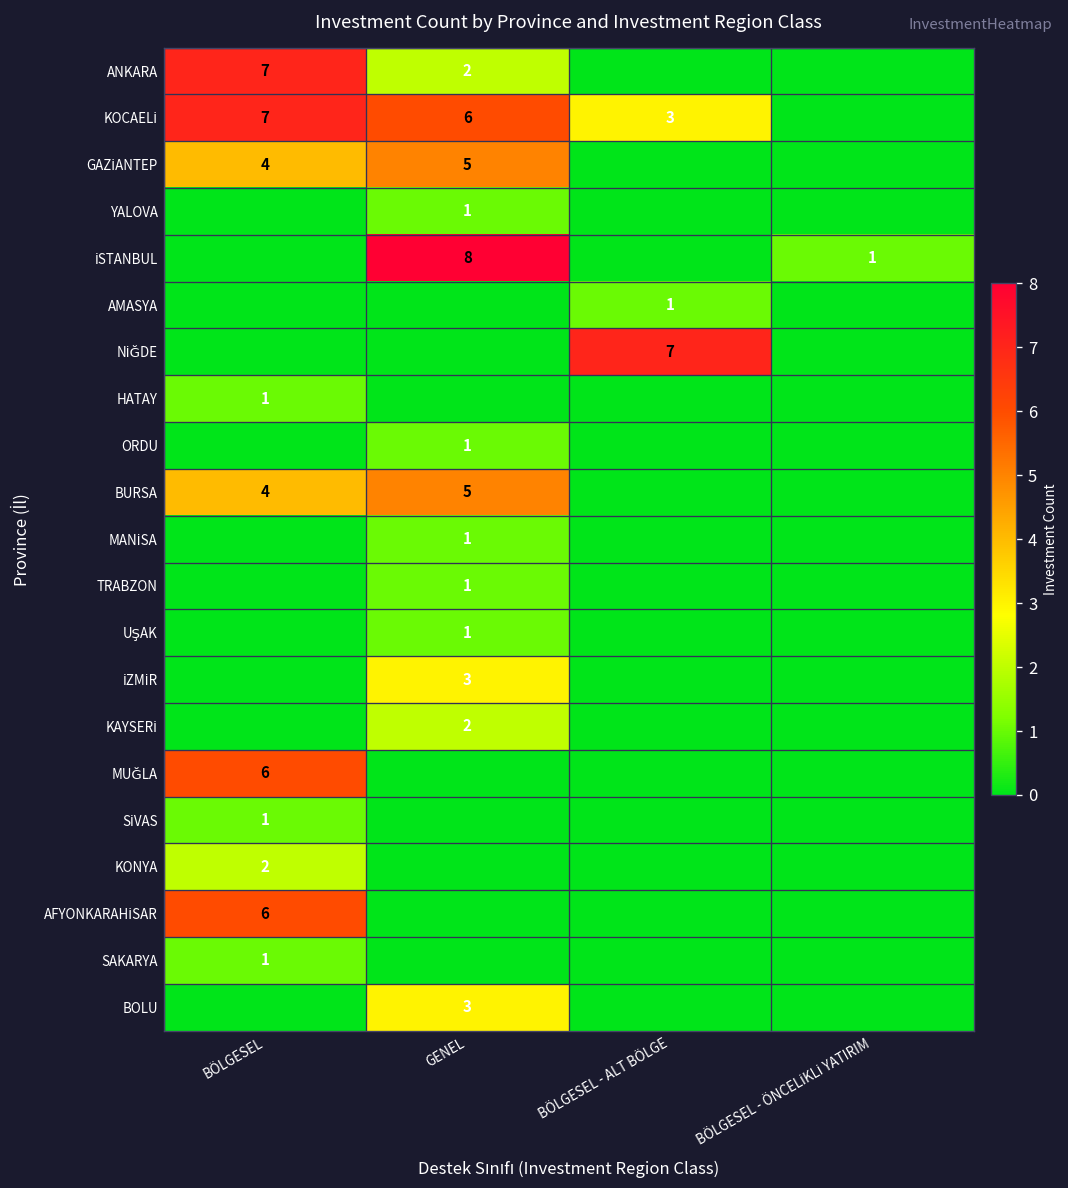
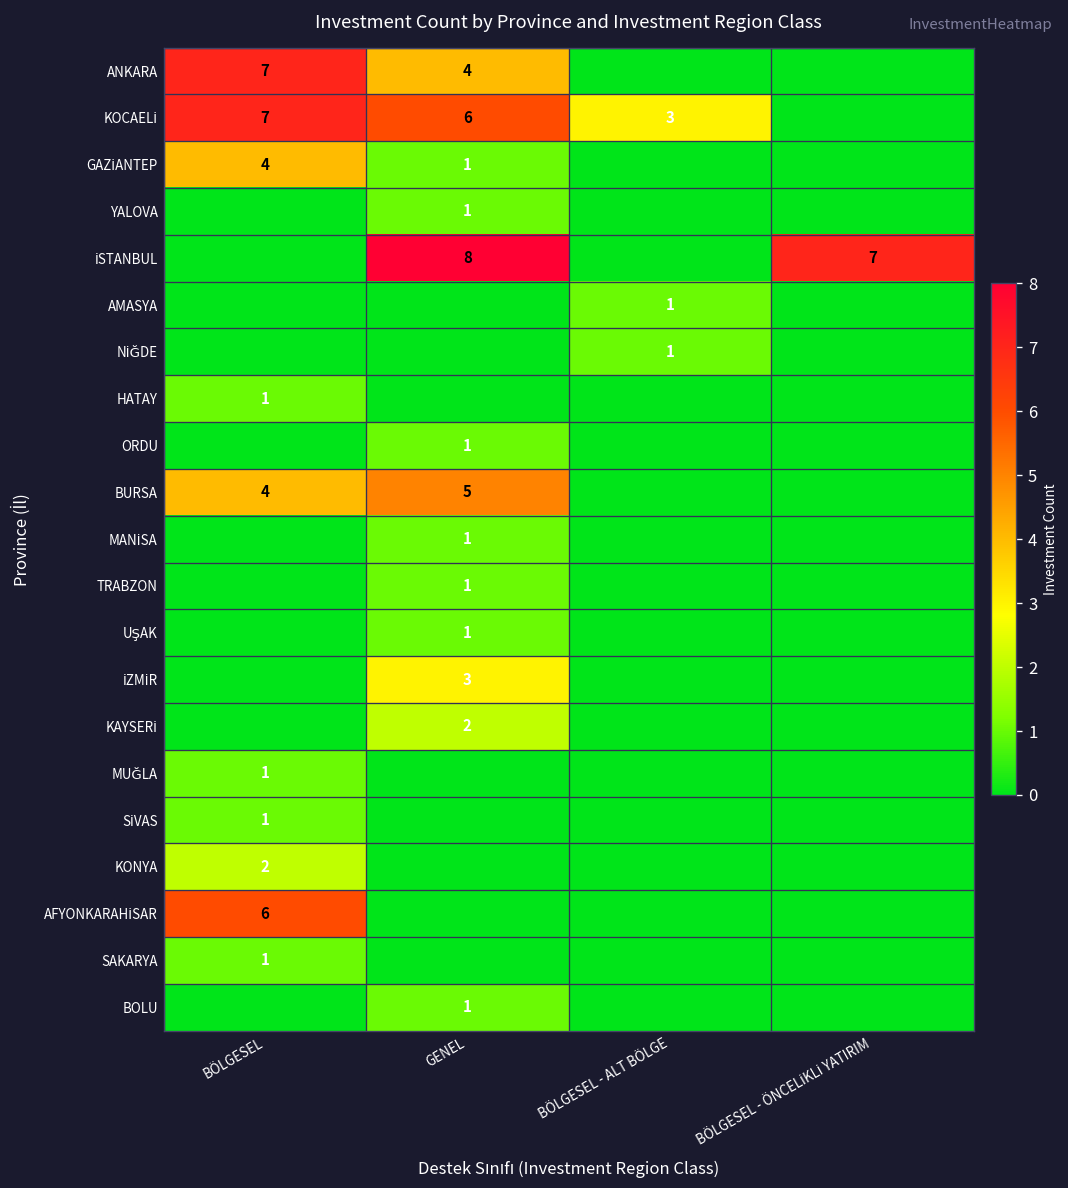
ANKARA, GENEL: 2 -> 4
GAZİANTEP, GENEL: 5 -> 1
İSTANBUL, BÖLGESEL - ÖNCELİKLİ YATIRIM: 1 -> 7
NİĞDE, BÖLGESEL - ALT BÖLGE: 7 -> 1
MUĞLA, BÖLGESEL: 6 -> 1
BOLU, GENEL: 3 -> 1
